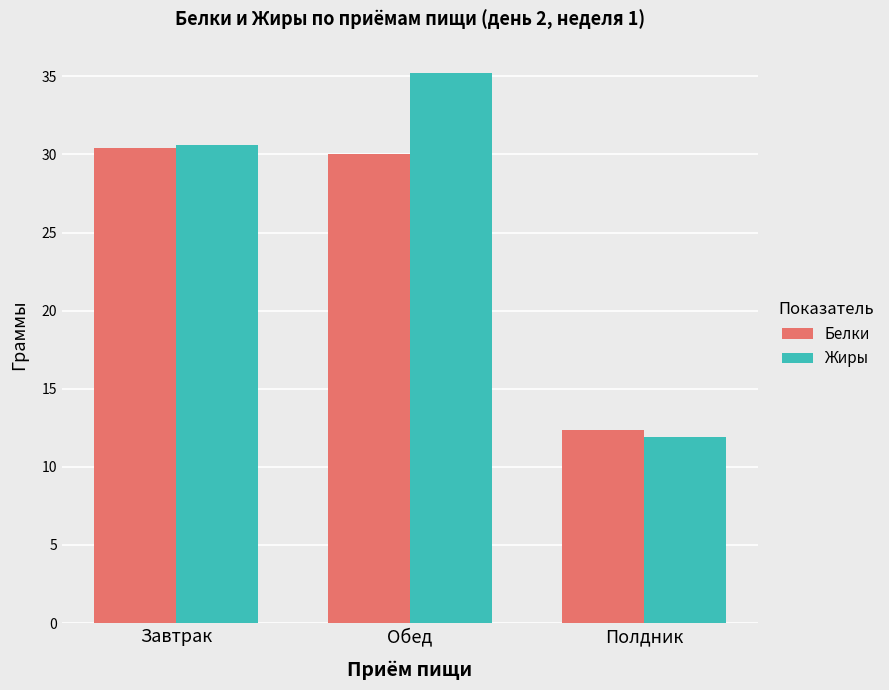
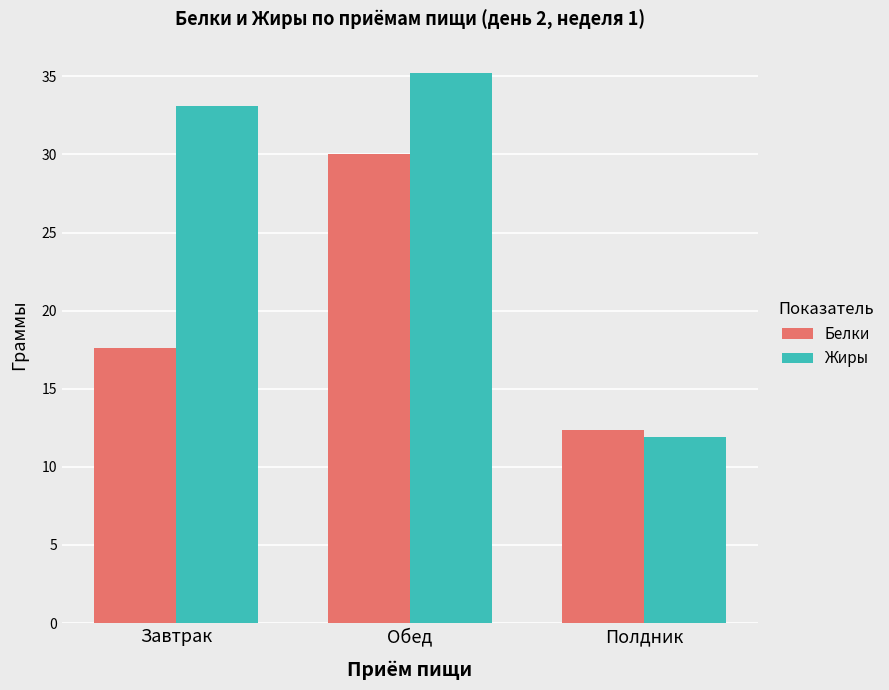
Белки, Завтрак: 30.4 -> 17.6
Жиры, Завтрак: 30.6 -> 33.1
